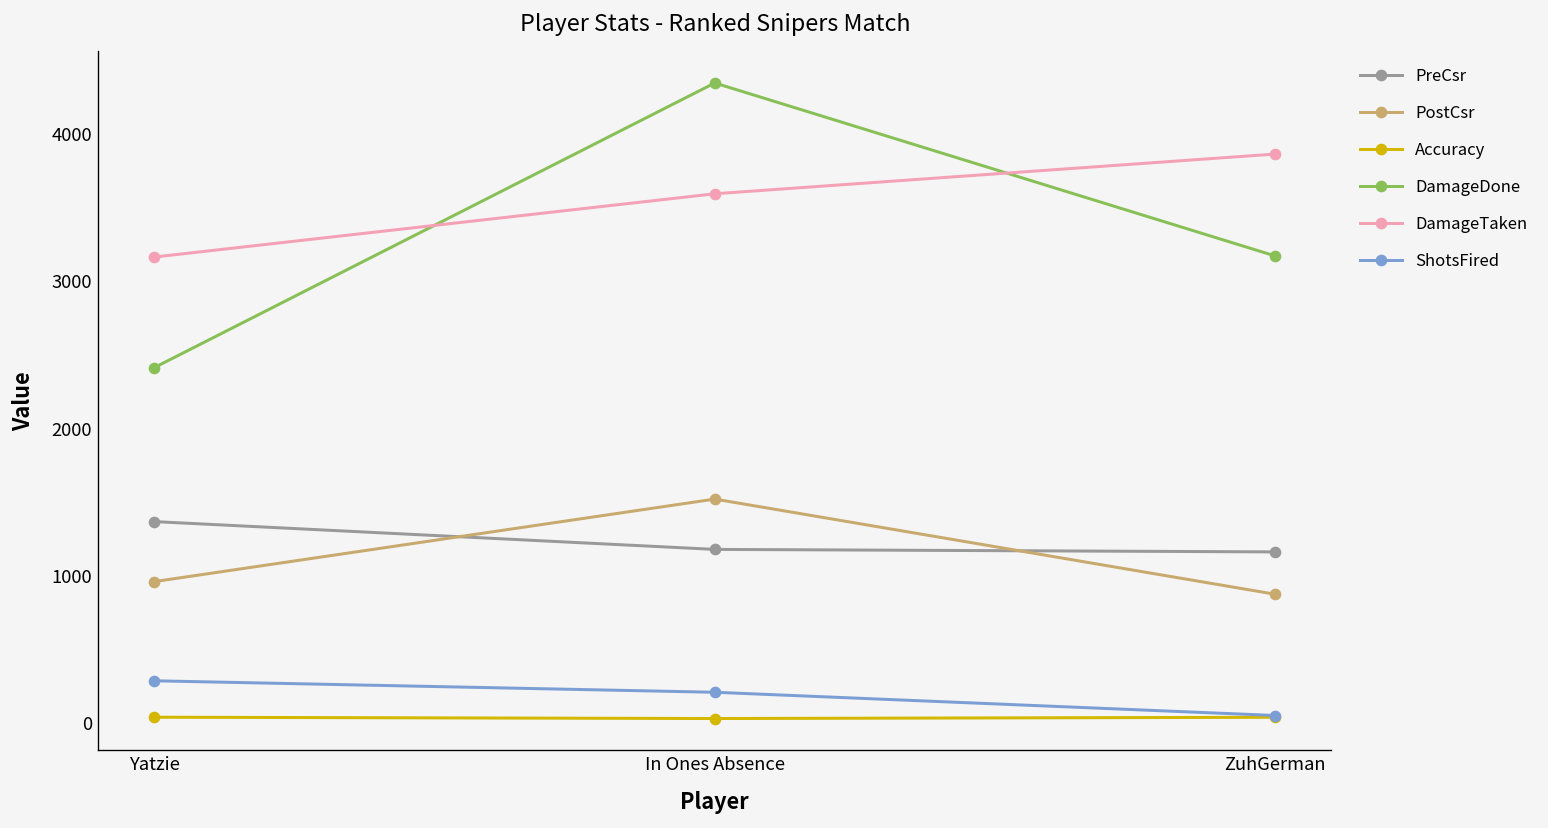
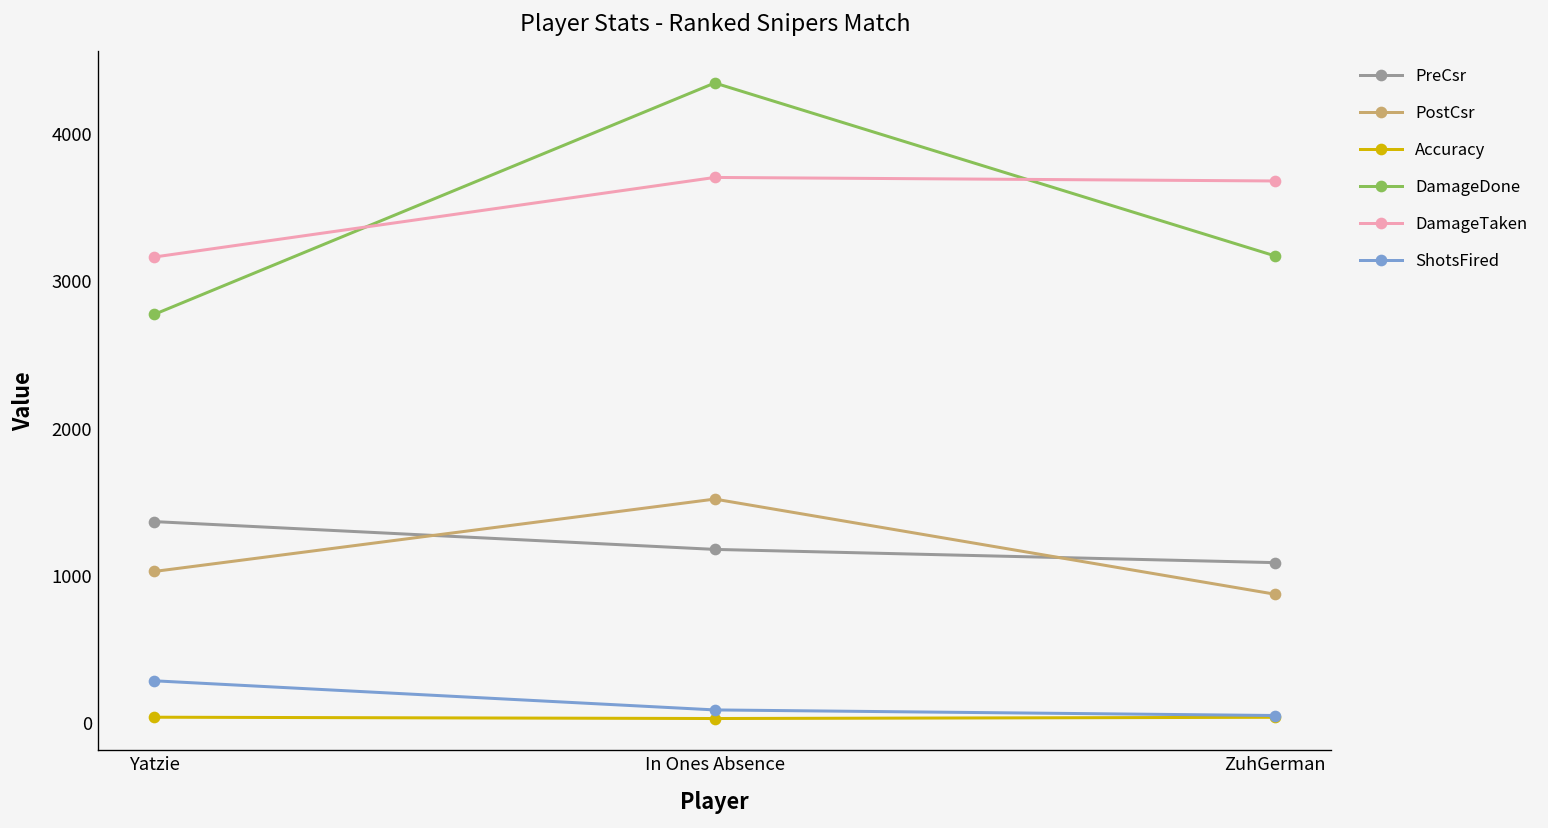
PostCsr, Yatzie: 960 -> 1030
DamageDone, Yatzie: 2410 -> 2780
DamageTaken, In Ones Absence: 3600 -> 3710
ShotsFired, In Ones Absence: 210 -> 90
PreCsr, ZuhGerman: 1160 -> 1090
DamageTaken, ZuhGerman: 3870 -> 3680
